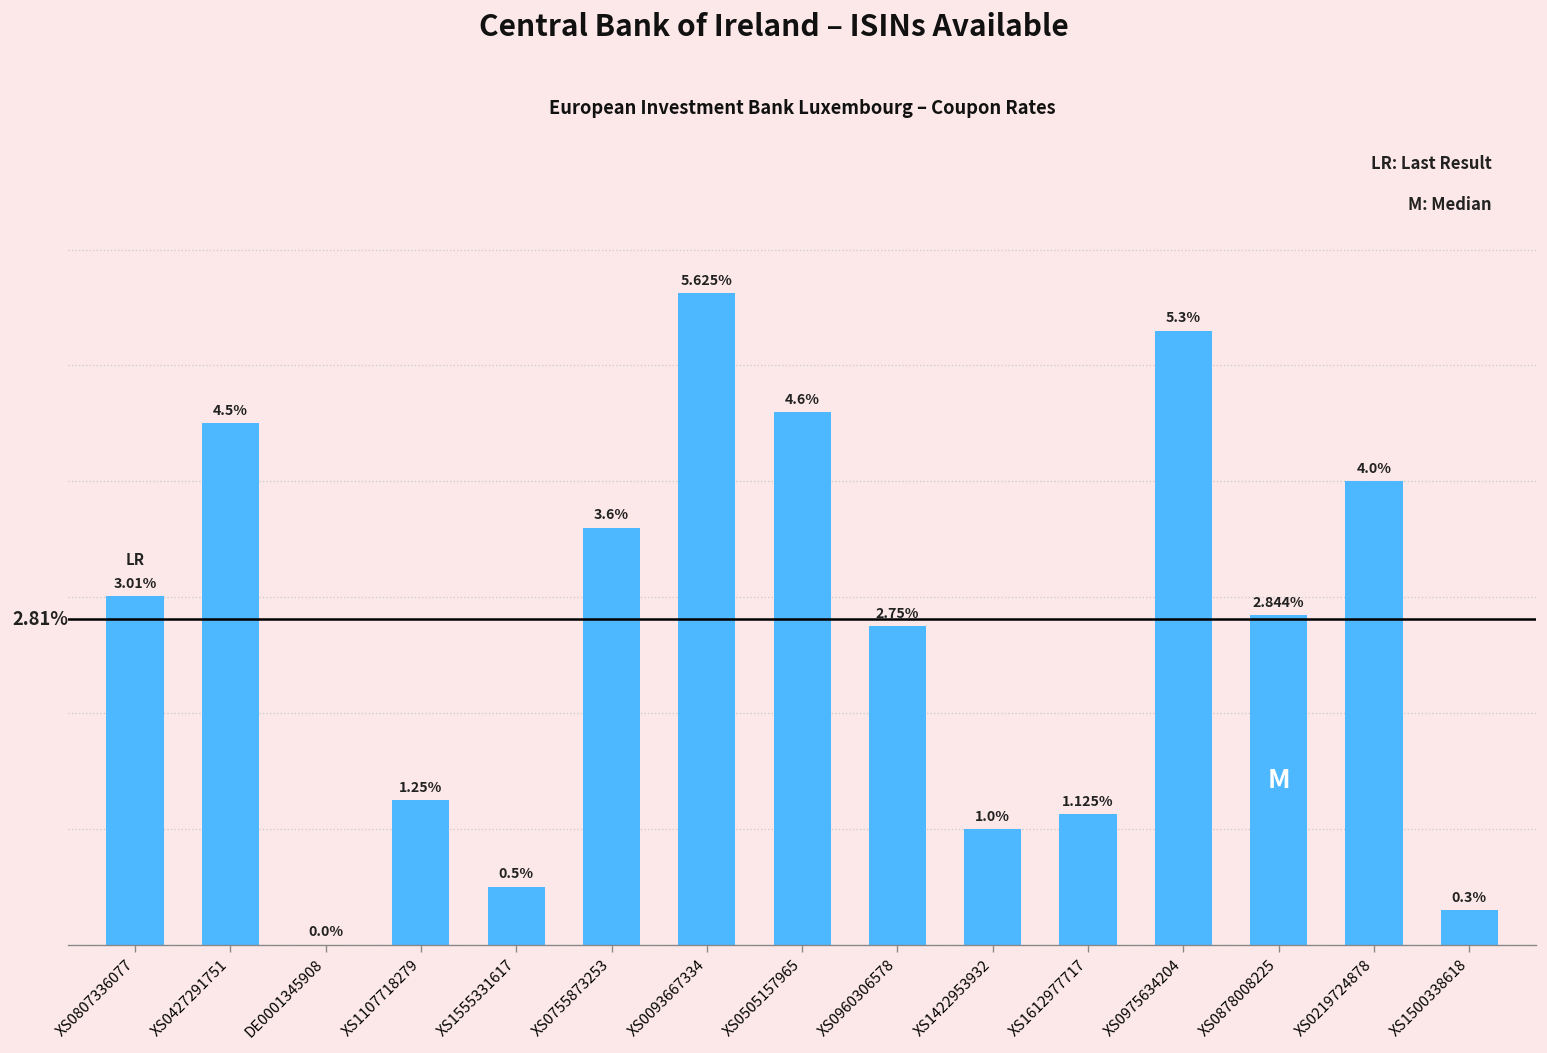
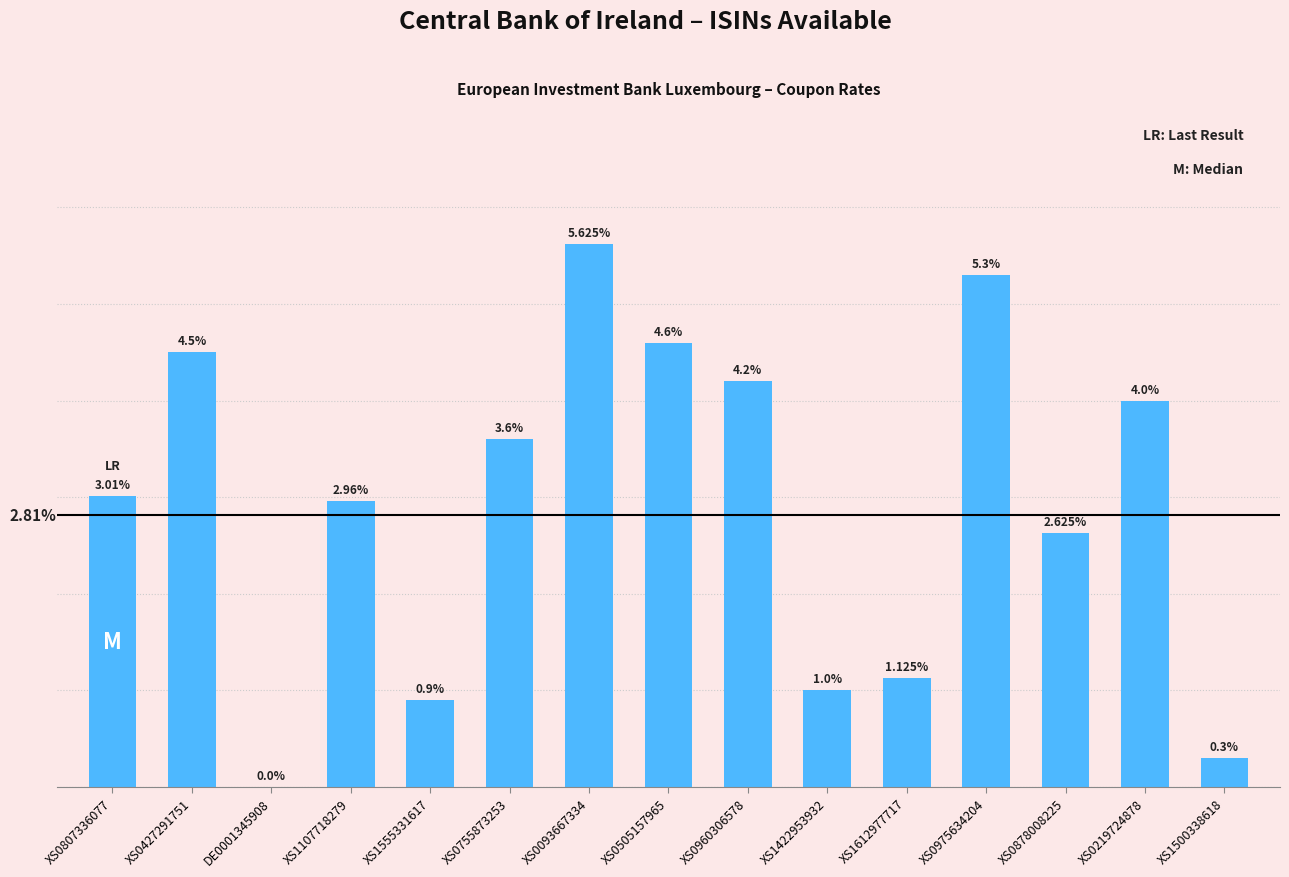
XS1107718279: 1.25% -> 2.96%
XS1555331617: 0.5% -> 0.9%
XS0960306578: 2.75% -> 4.2%
XS0878008225: 2.844% -> 2.625%
